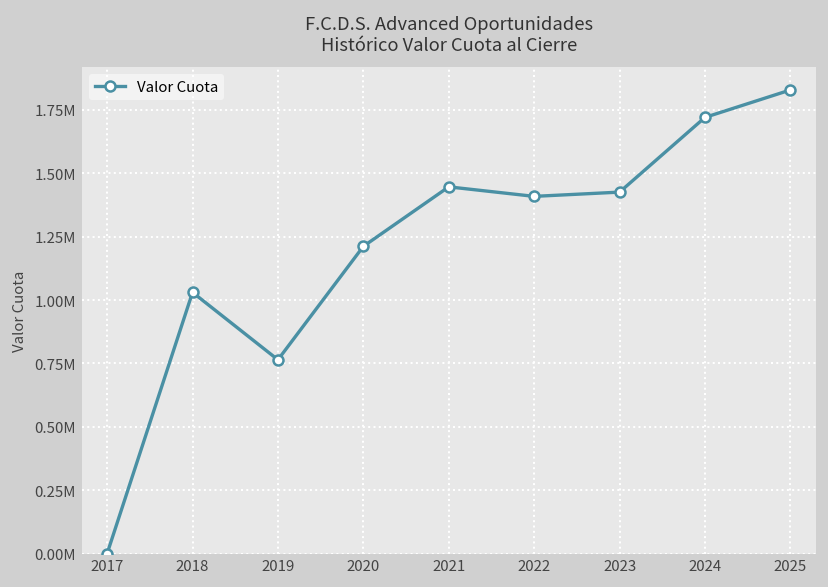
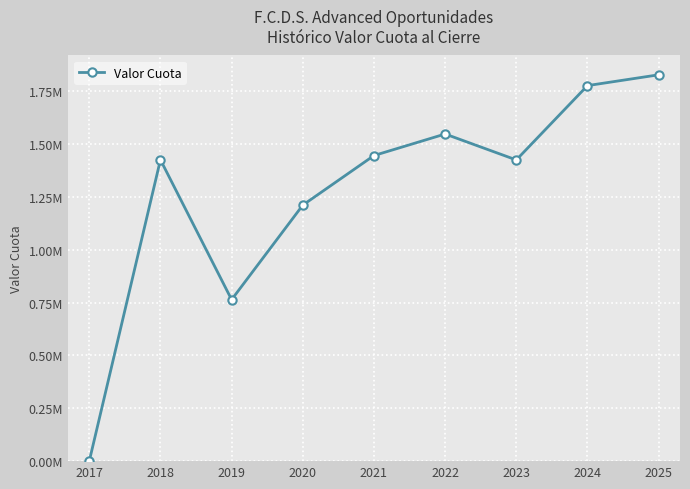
2018: 1030000 -> 1430000
2022: 1410000 -> 1550000
2024: 1720000 -> 1780000
